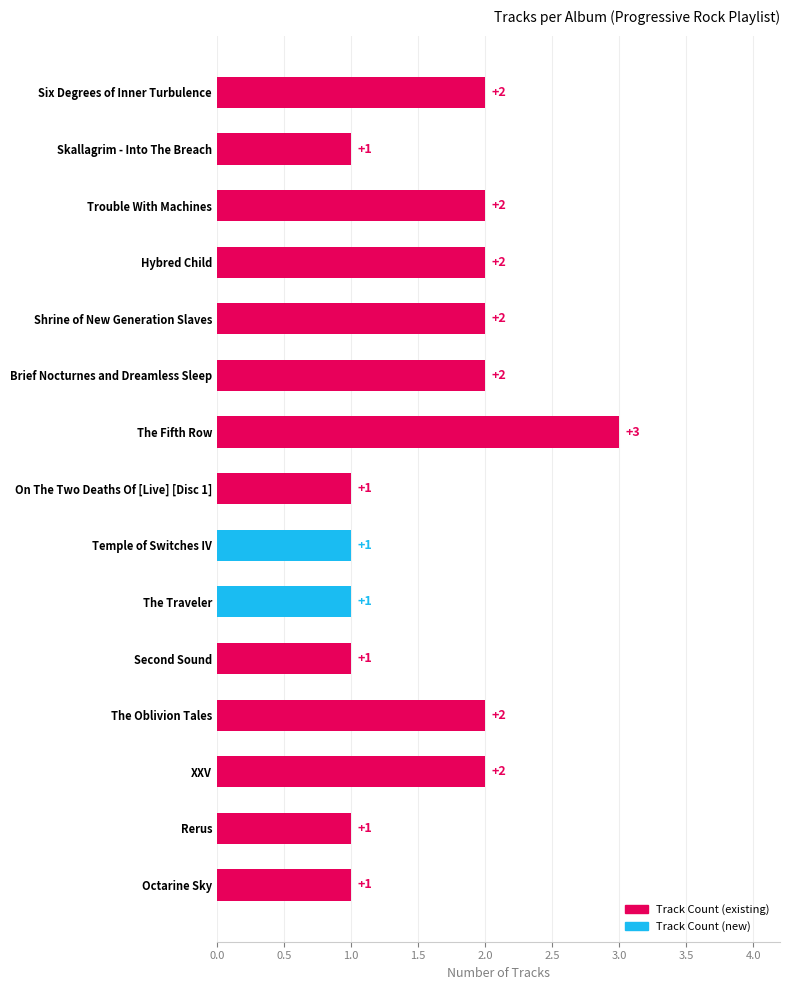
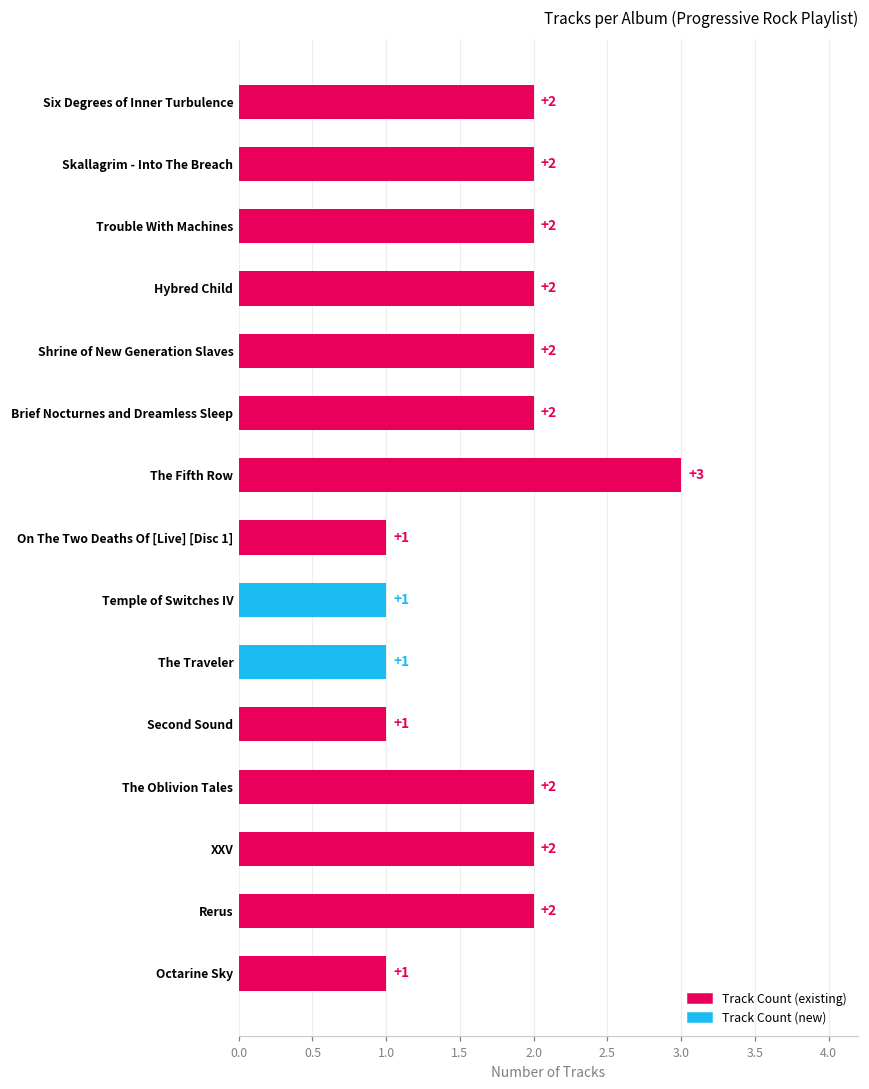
Skallagrim - Into The Breach: +1 -> +2
Rerus: +1 -> +2
